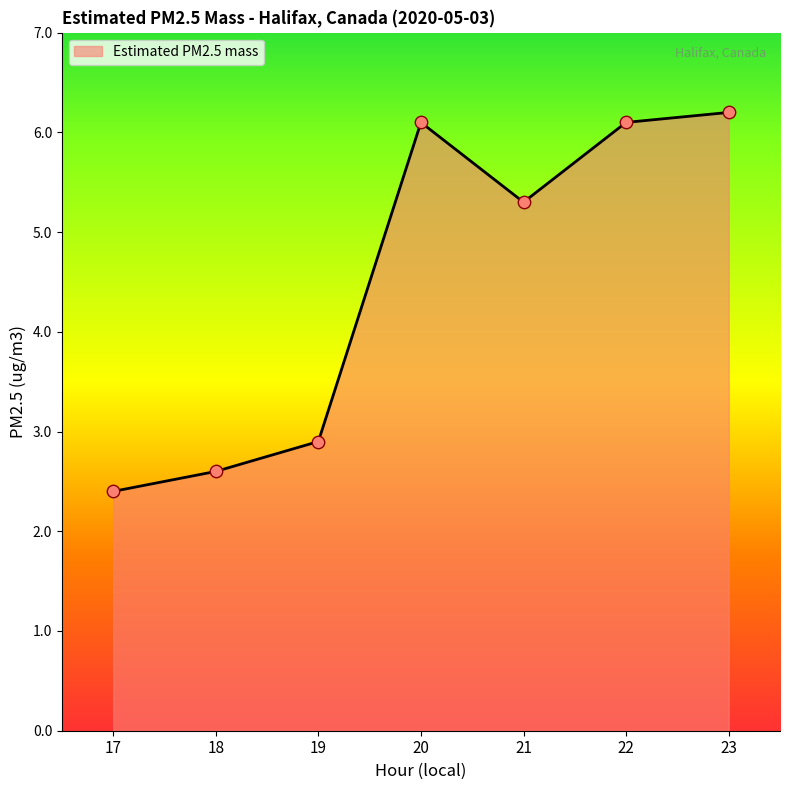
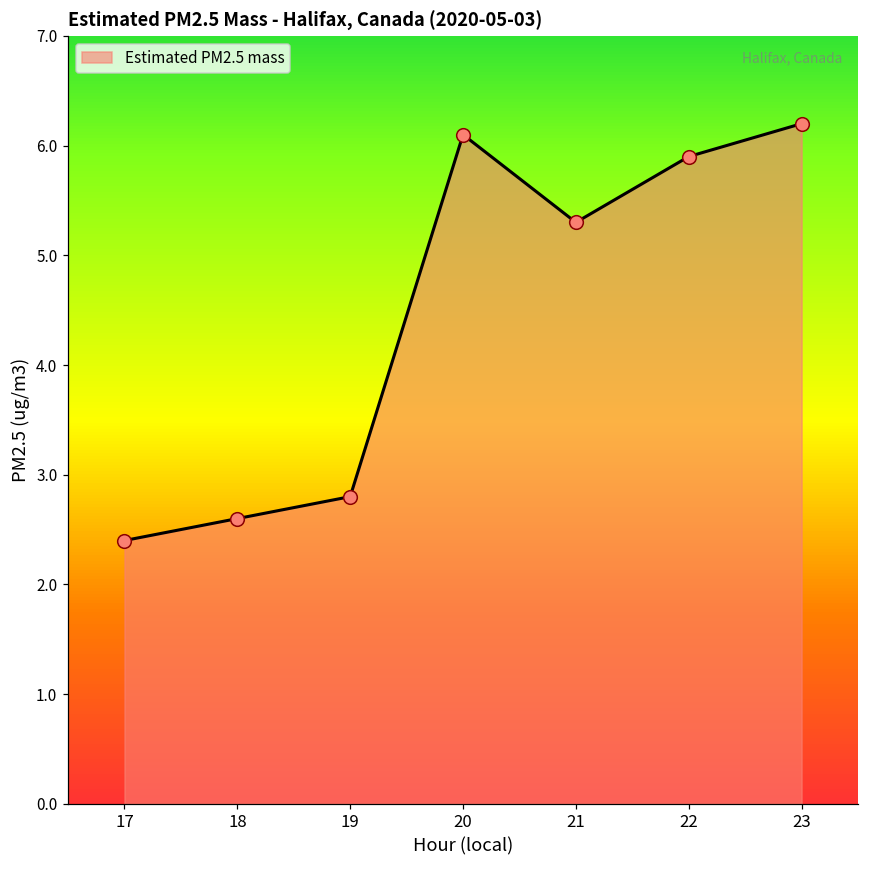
19: 2.9 -> 2.8
22: 6.1 -> 5.9
